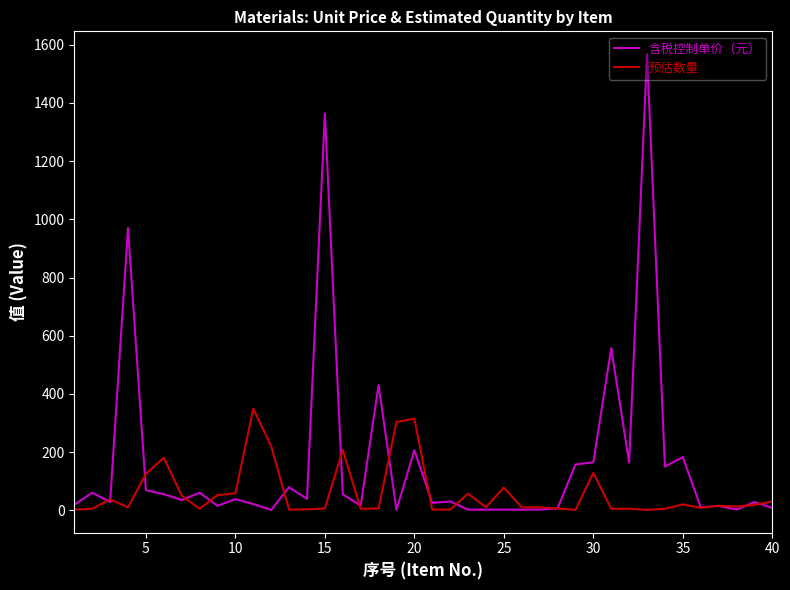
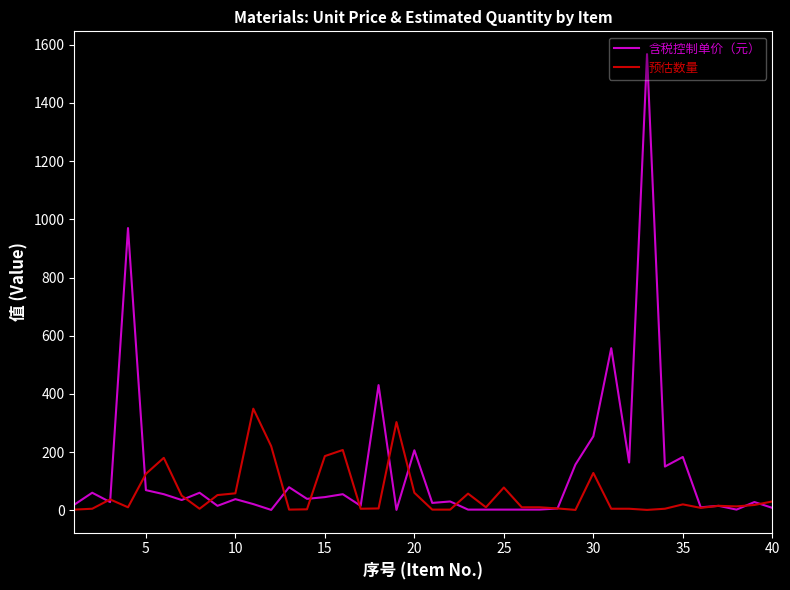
含税控制单价（元）, 15: 1360 -> 50
预估数量, 15: 10 -> 190
预估数量, 20: 320 -> 60
含税控制单价（元）, 30: 170 -> 250
